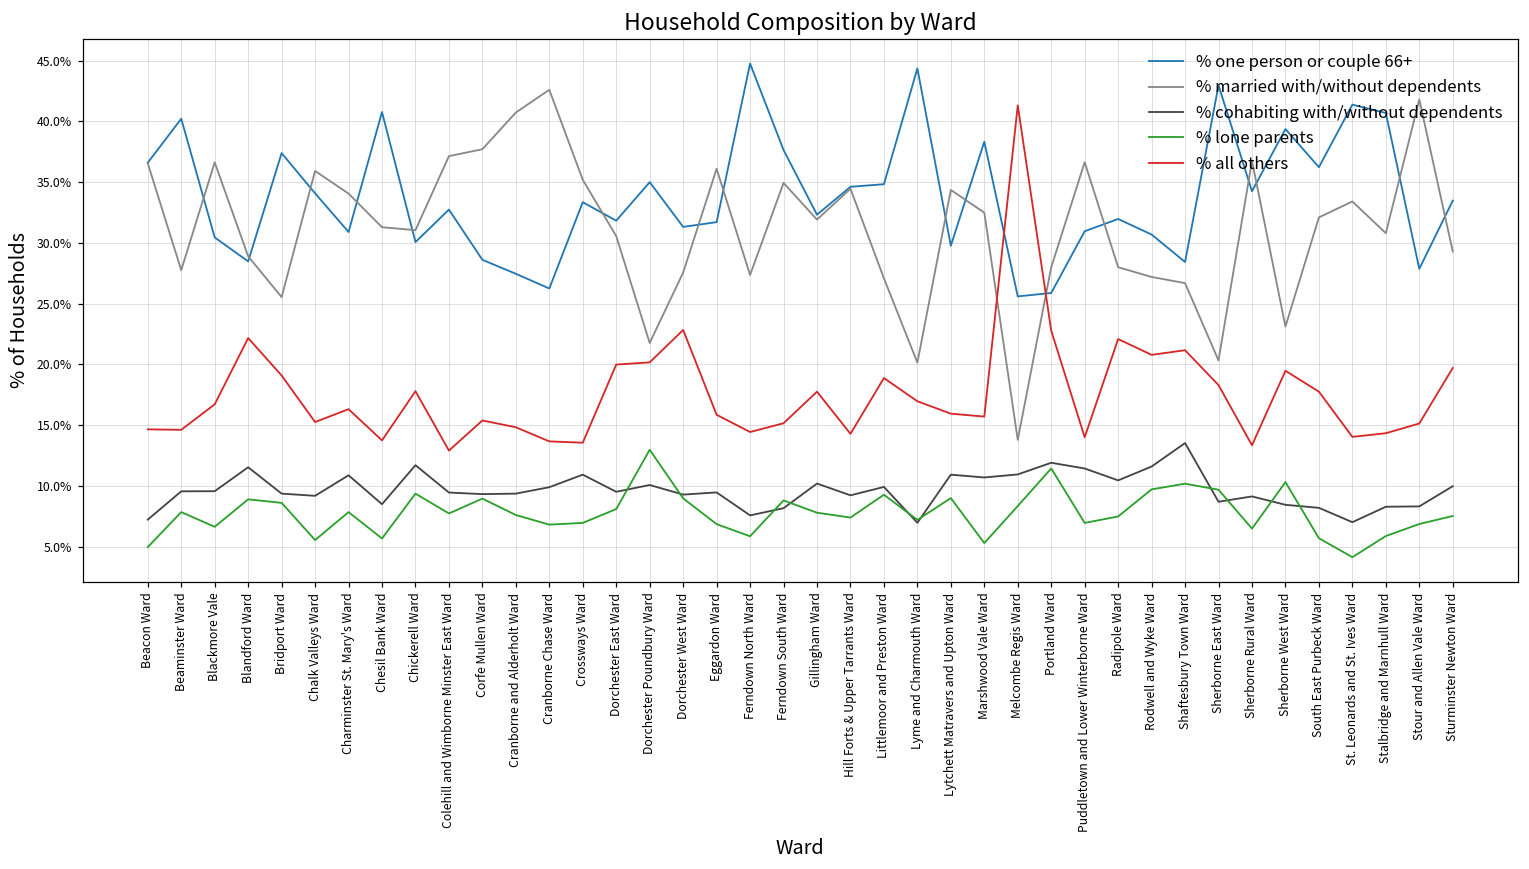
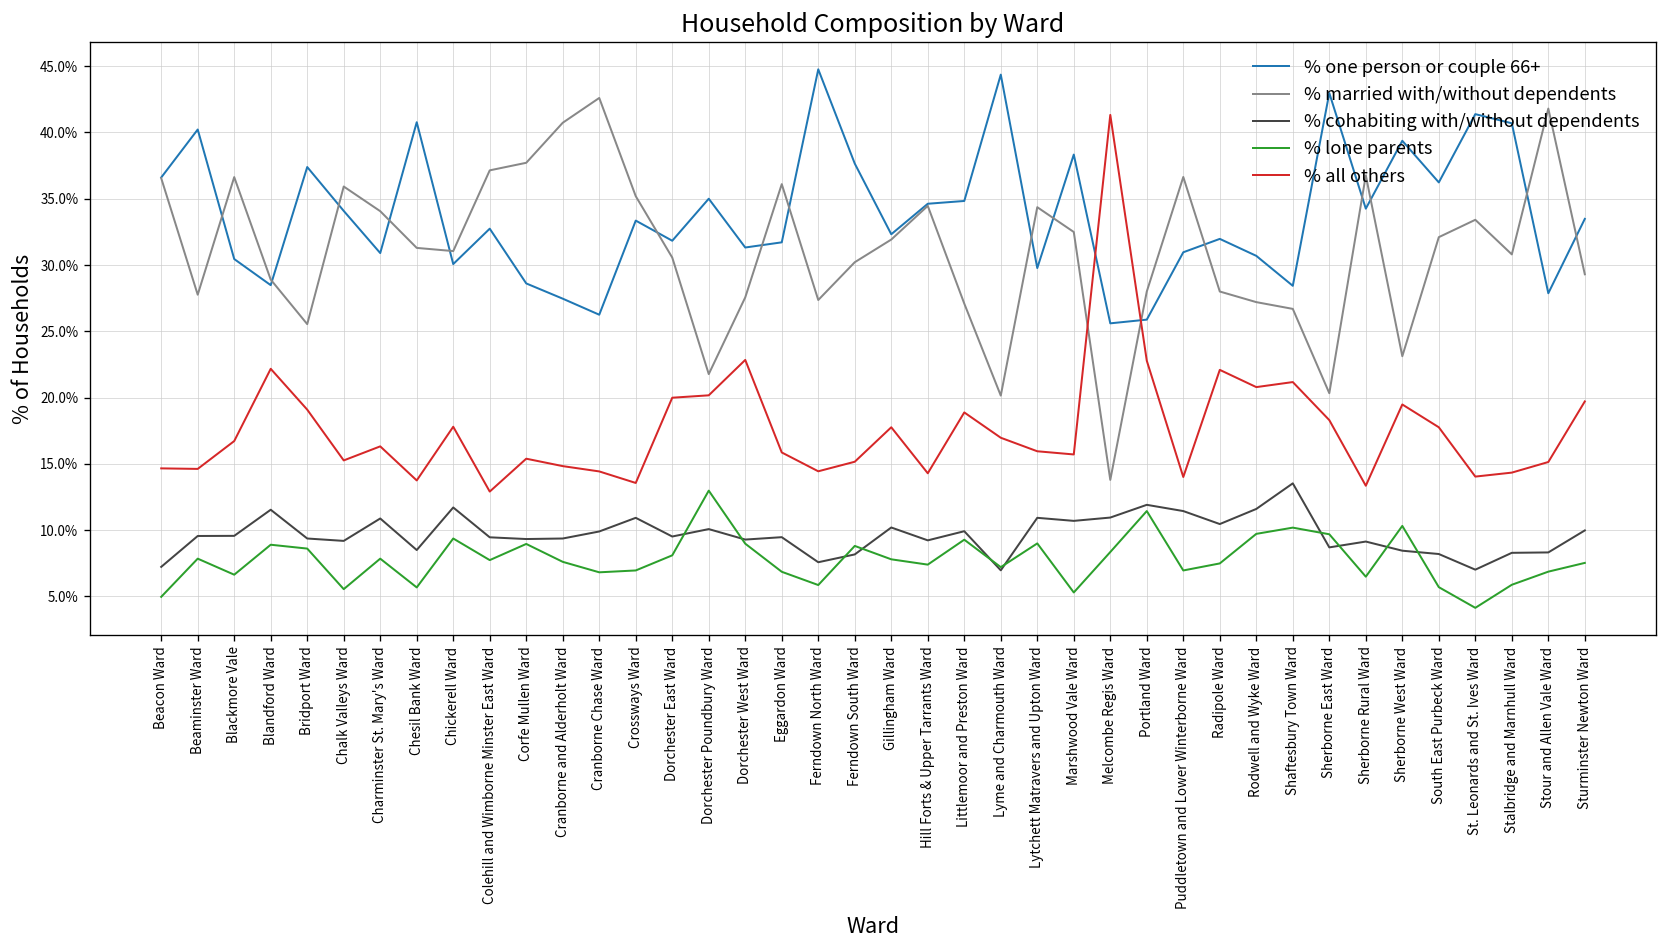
% all others, Cranborne Chase Ward: 13.7% -> 14.4%
% married with/without dependents, Ferndown South Ward: 34.9% -> 30.2%
